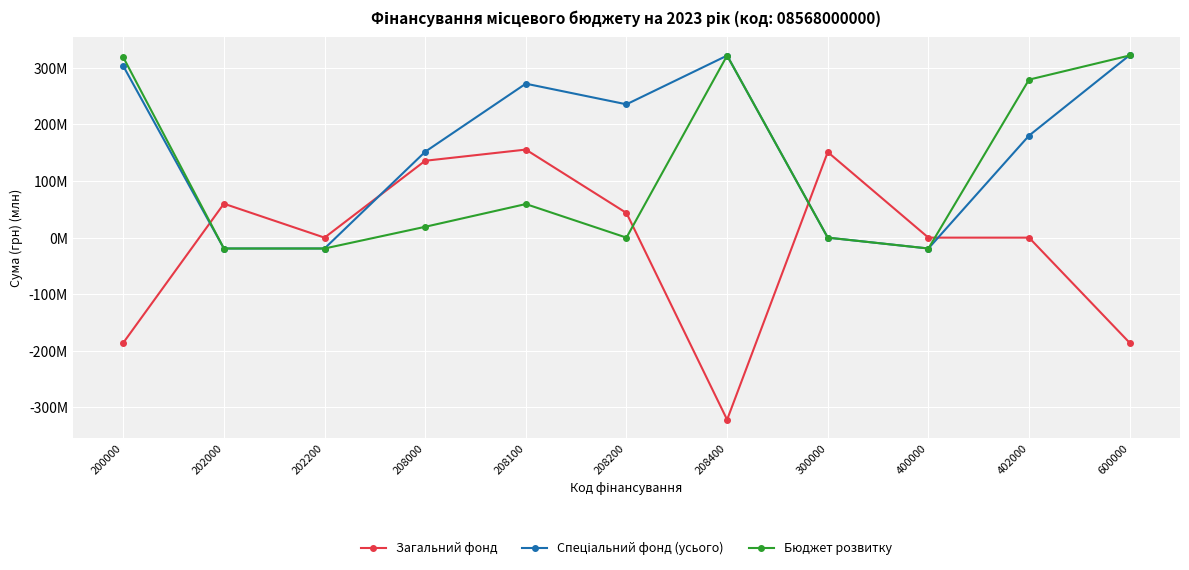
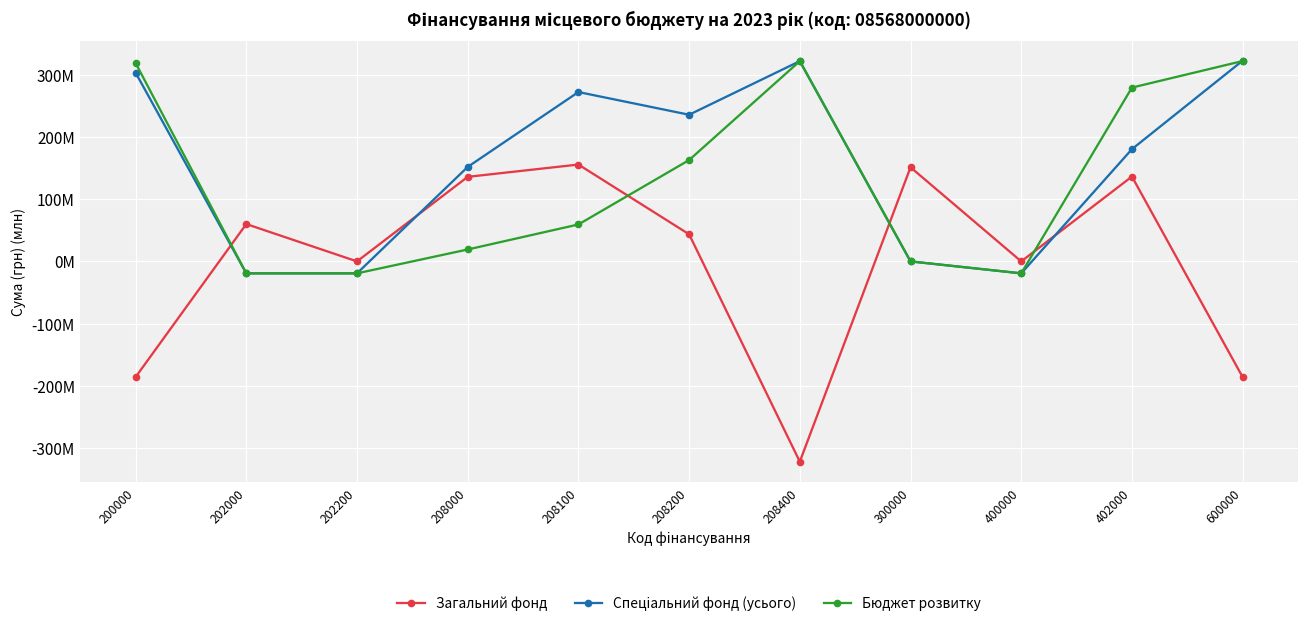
Бюджет розвитку, 208200: 0 -> 160000000
Загальний фонд, 402000: 0 -> 140000000
